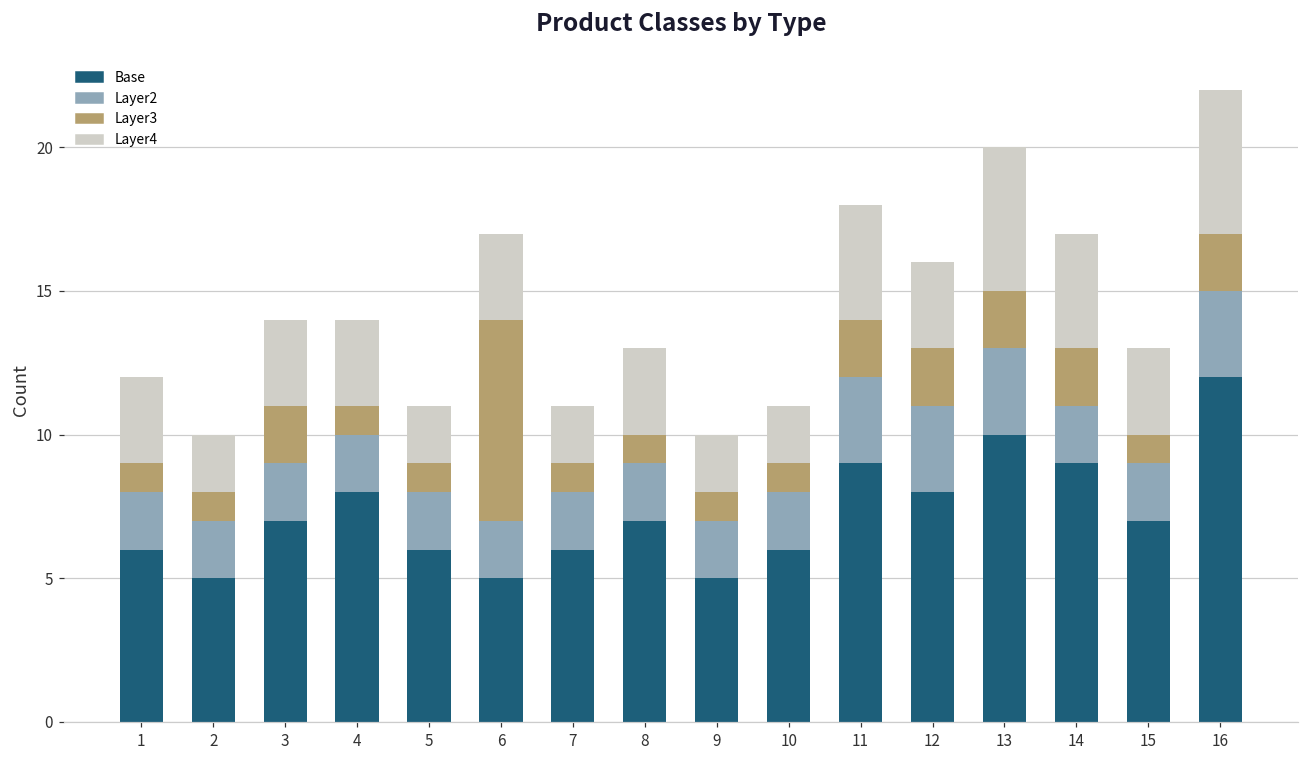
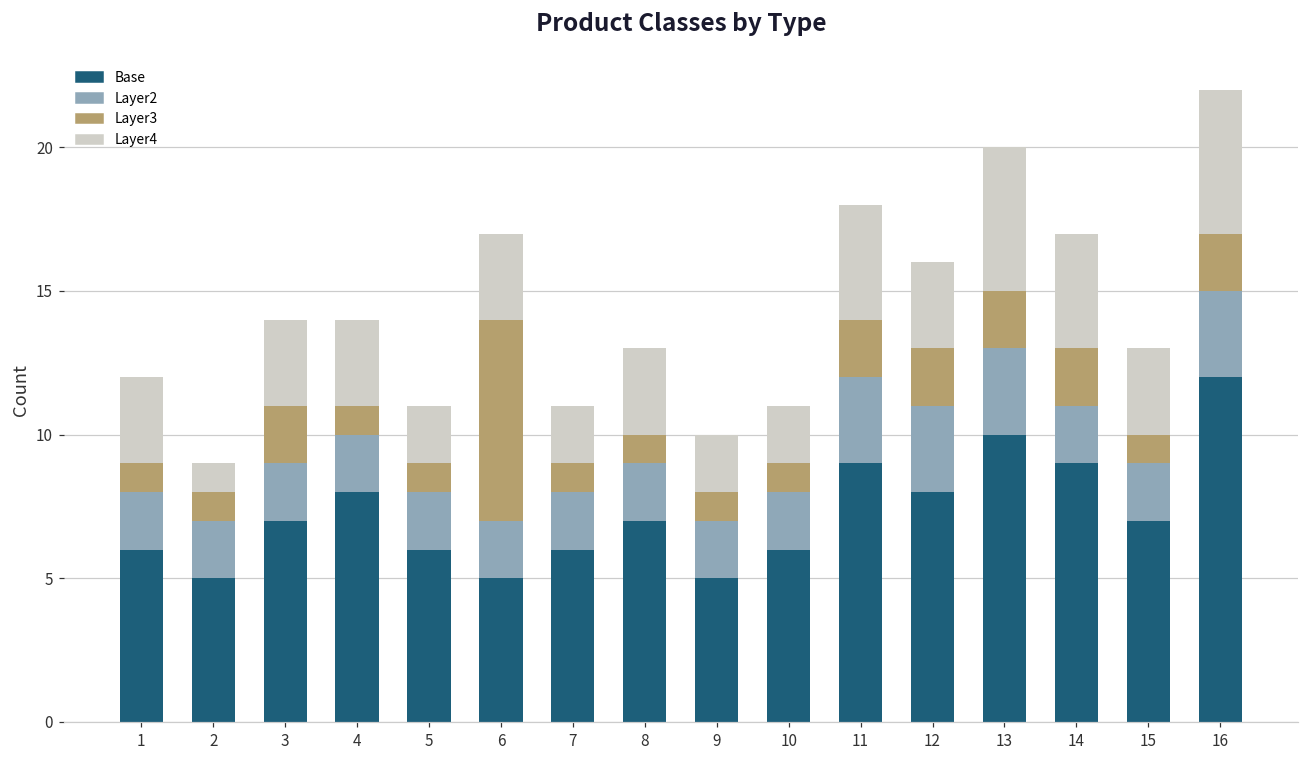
Layer4, 2: 2 -> 1
